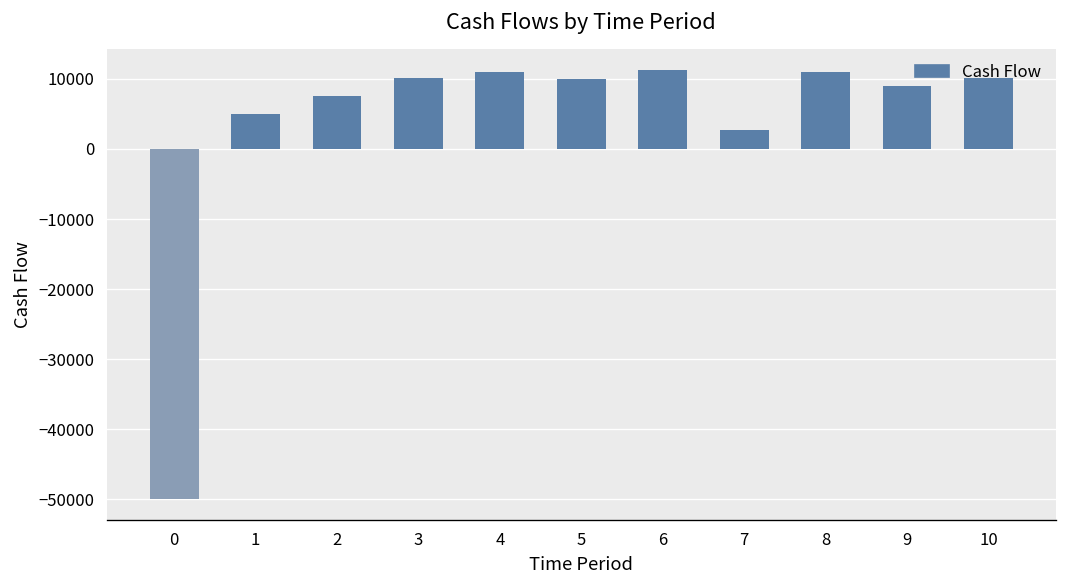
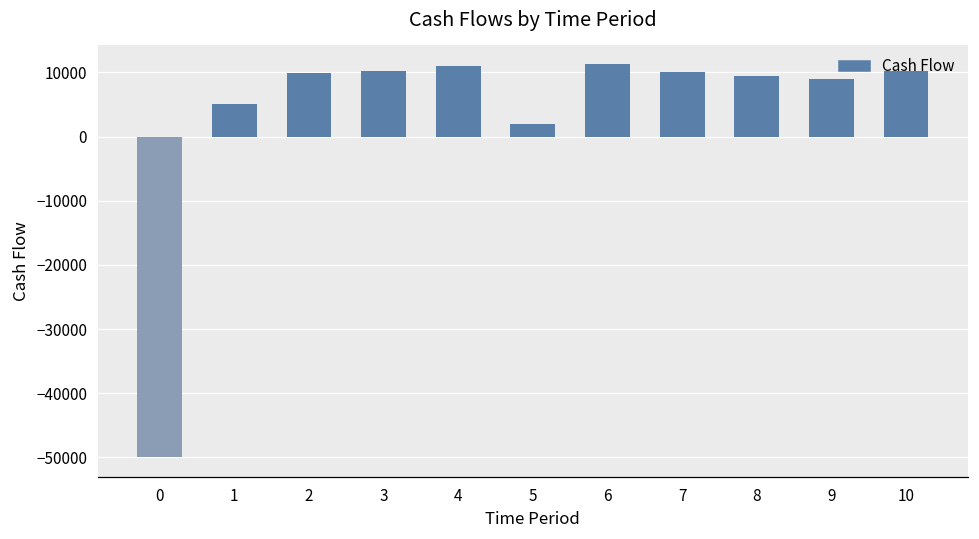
2: 8000 -> 10000
5: 10000 -> 2000
7: 3000 -> 10000
8: 11000 -> 10000
